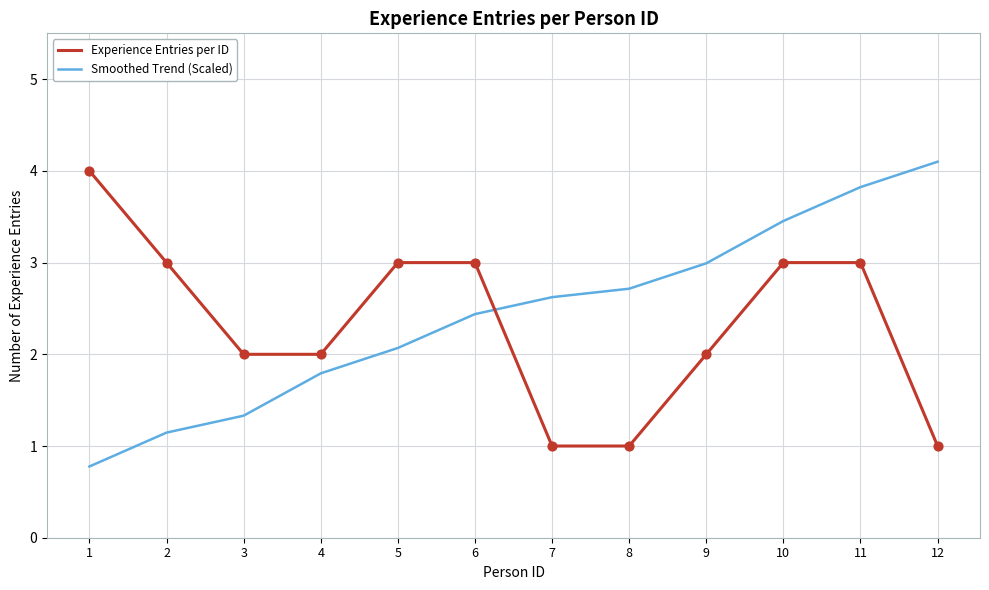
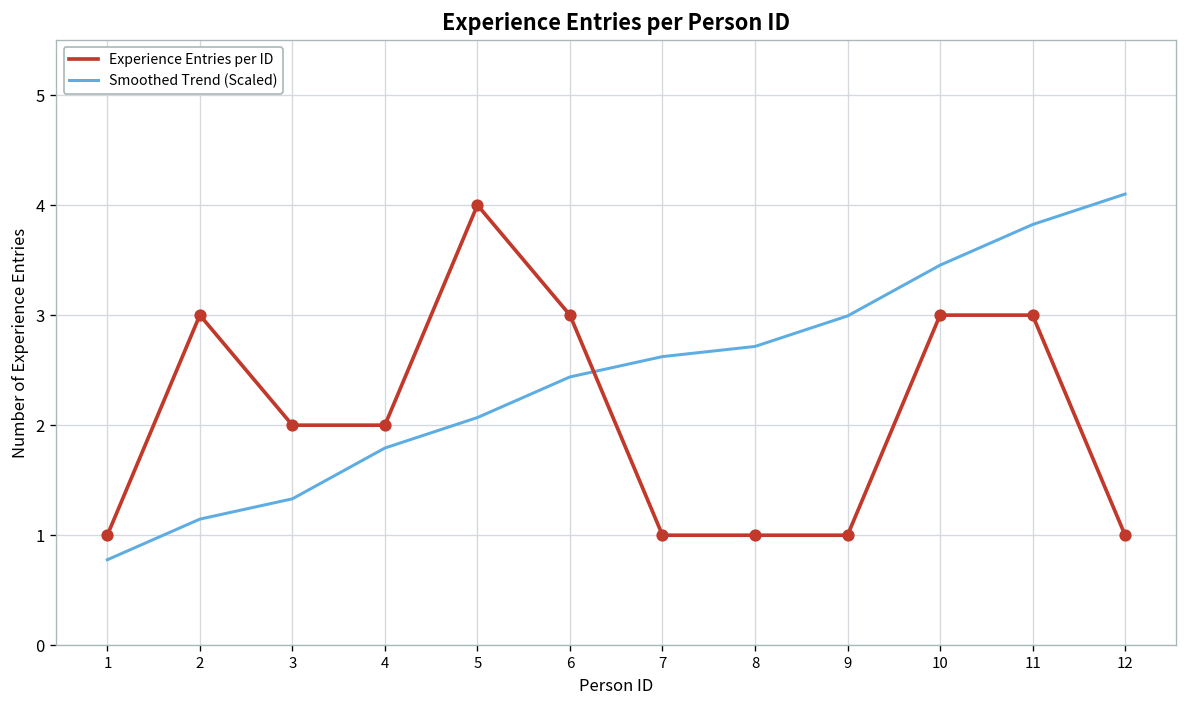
Experience Entries per ID, 1: 4 -> 1
Experience Entries per ID, 5: 3 -> 4
Experience Entries per ID, 9: 2 -> 1
